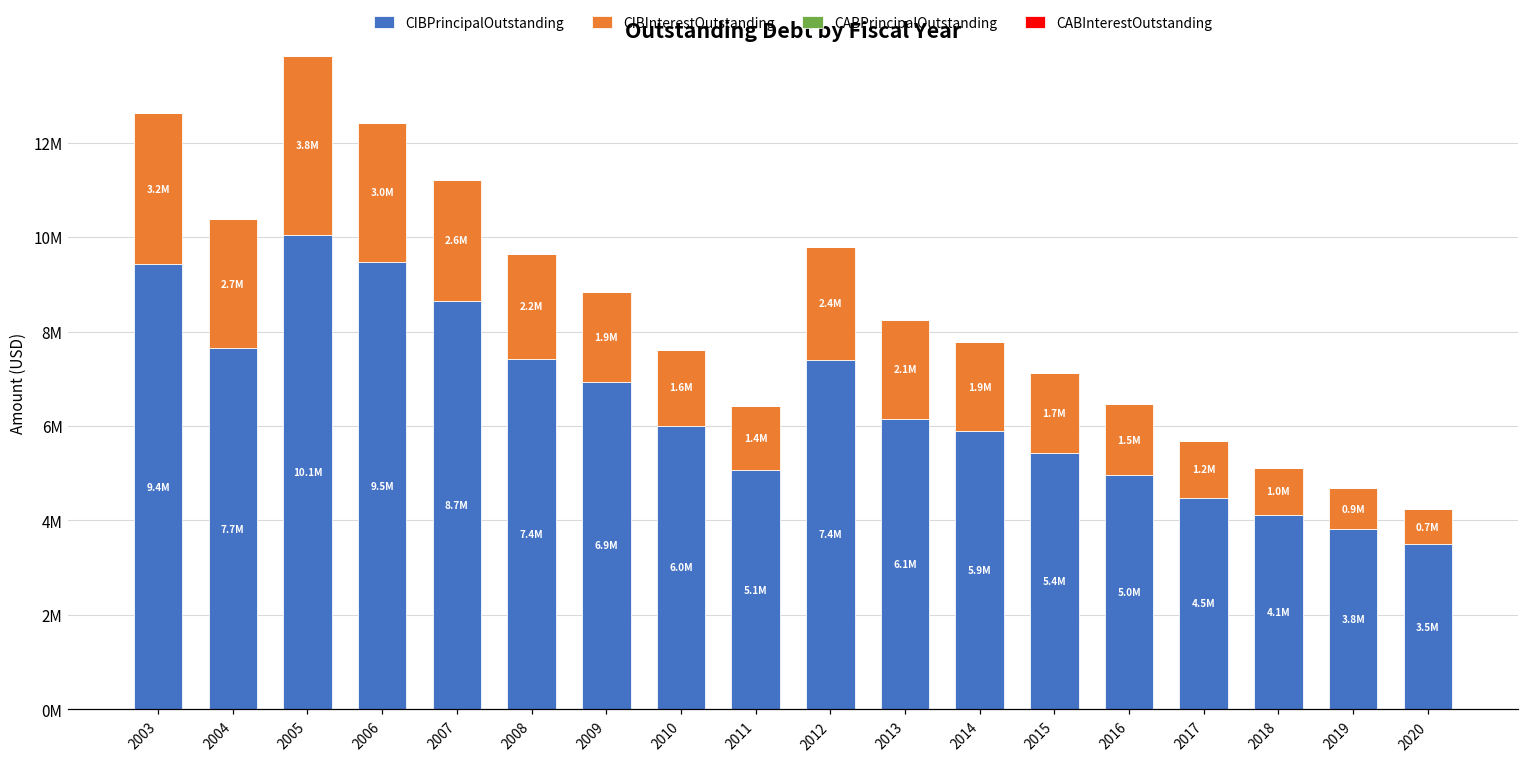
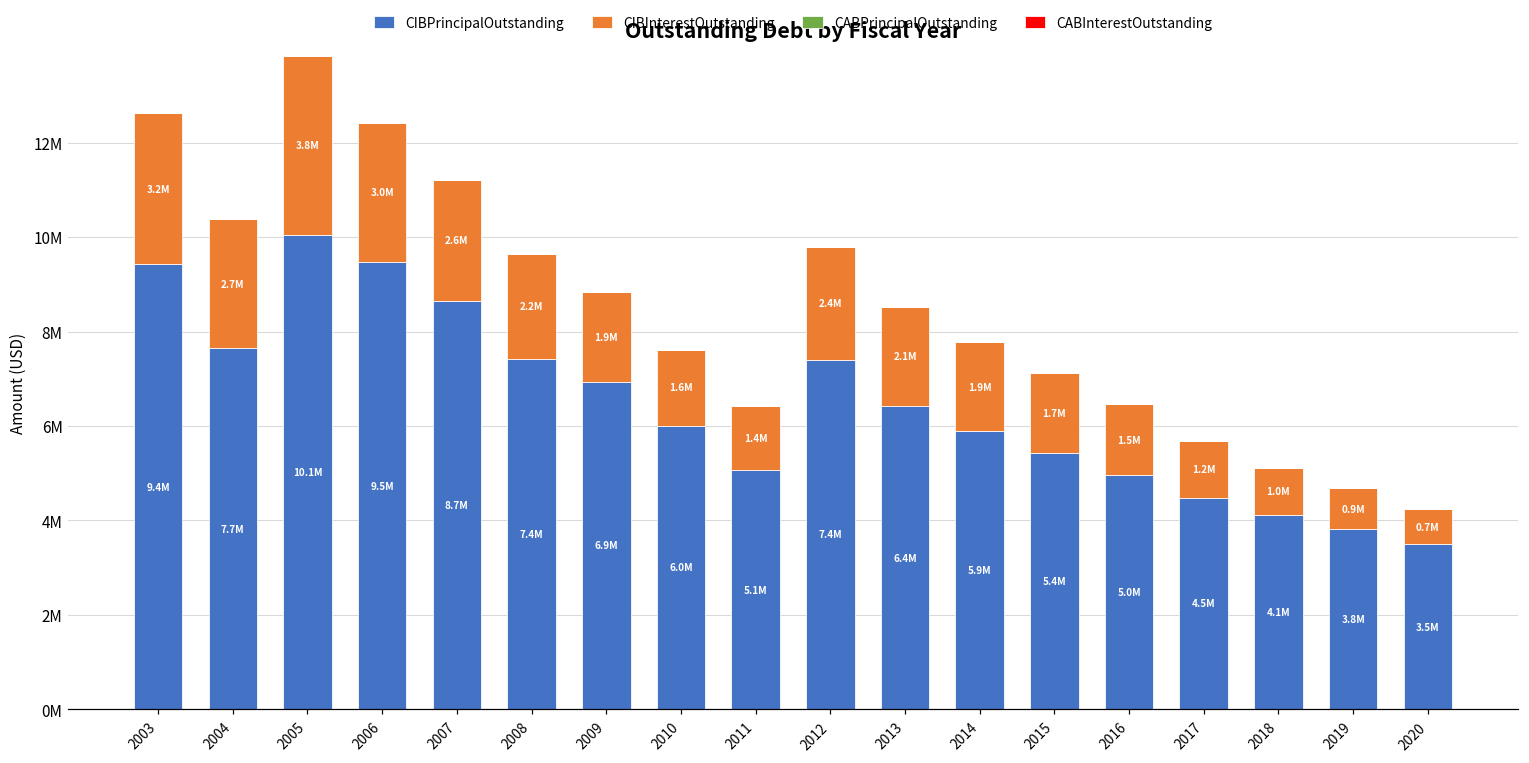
CIBPrincipalOutstanding, 2013: 6.1M -> 6.4M
